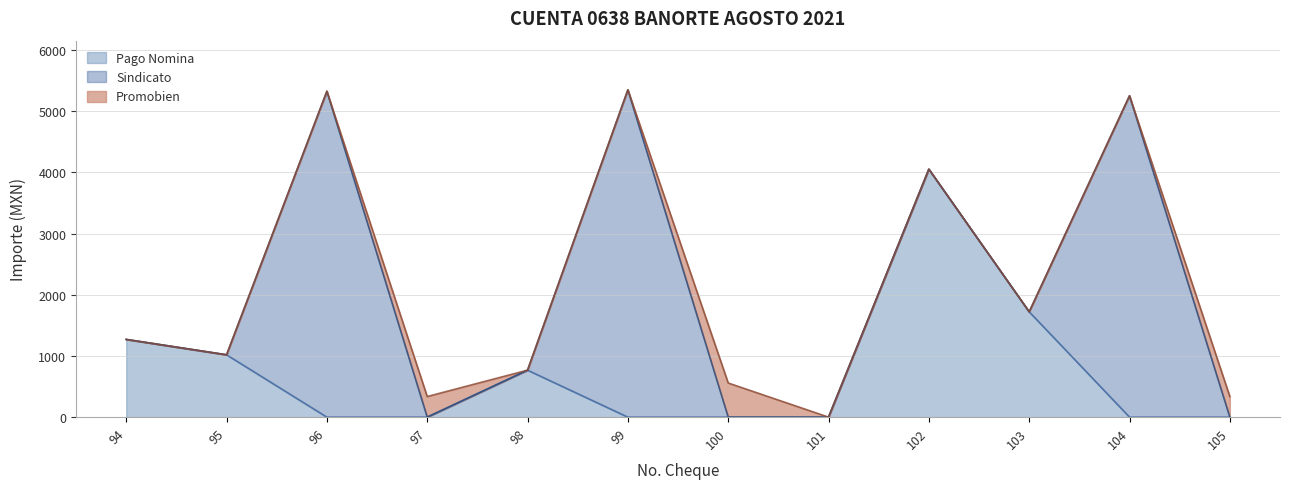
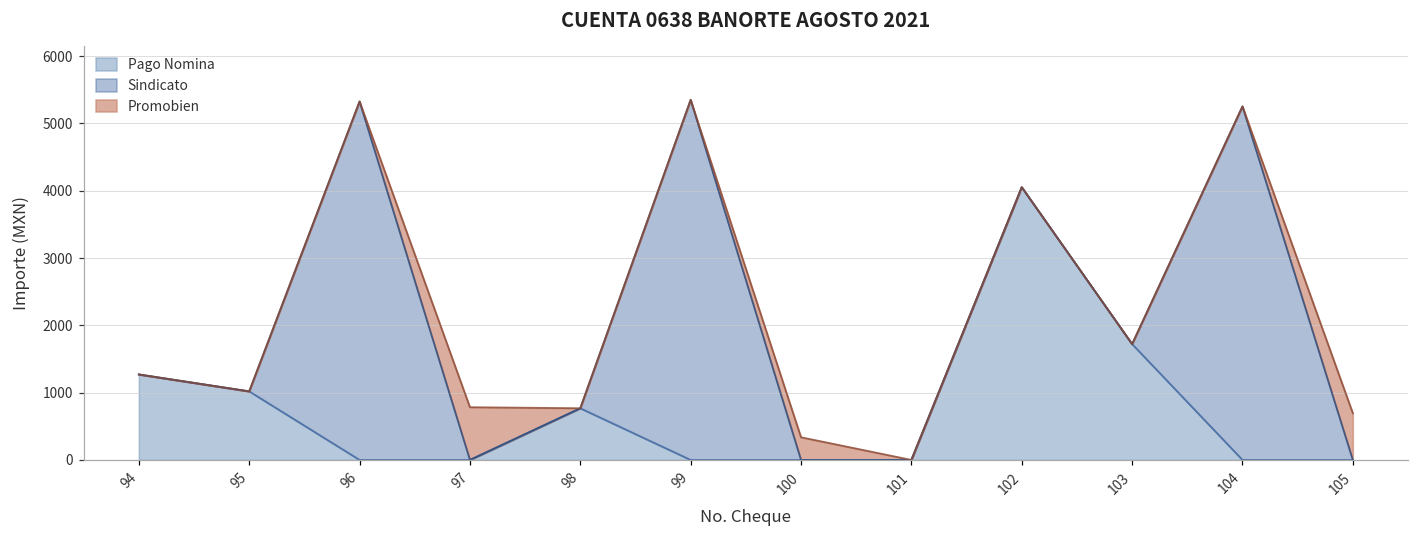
Promobien, 97: 300 -> 800
Promobien, 100: 600 -> 300
Promobien, 105: 300 -> 700
